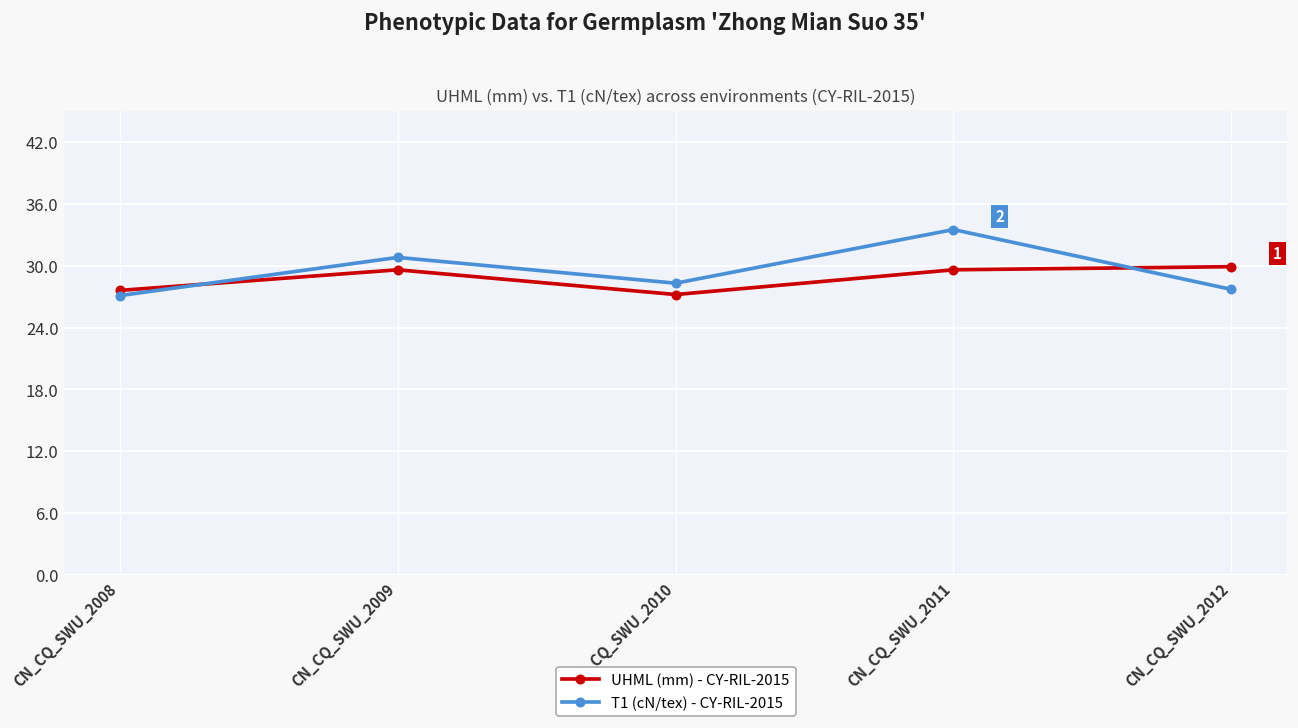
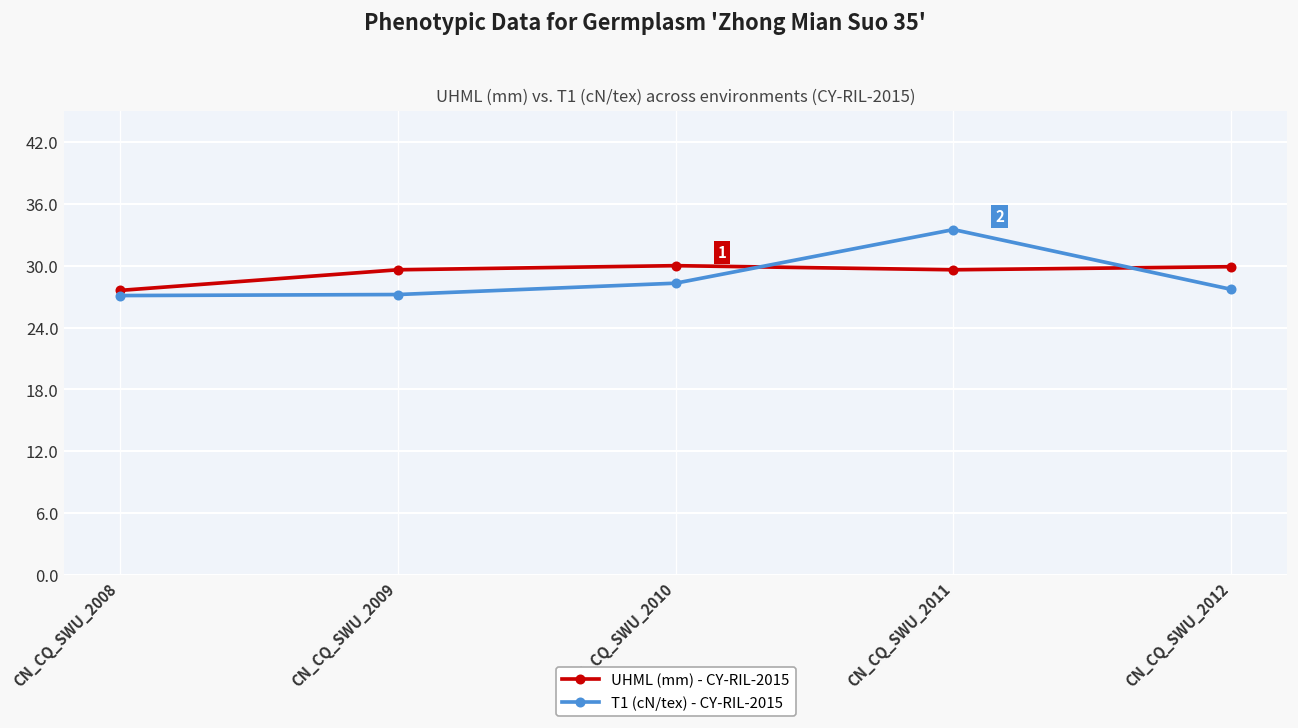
T1 (cN/tex) - CY-RIL-2015, CN_CQ_SWU_2009: 31 -> 27
UHML (mm) - CY-RIL-2015, CN_CQ_SWU_2010: 27 -> 30
